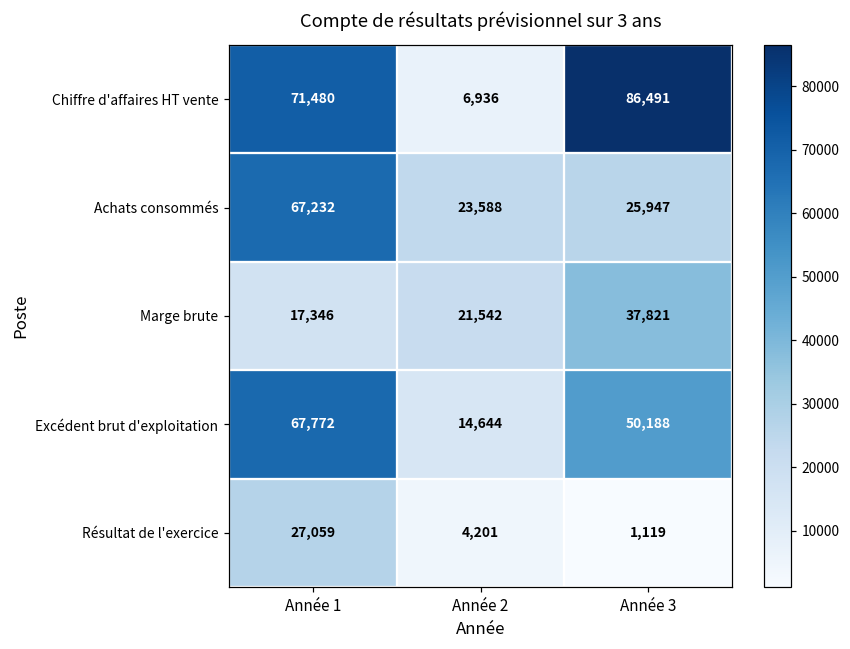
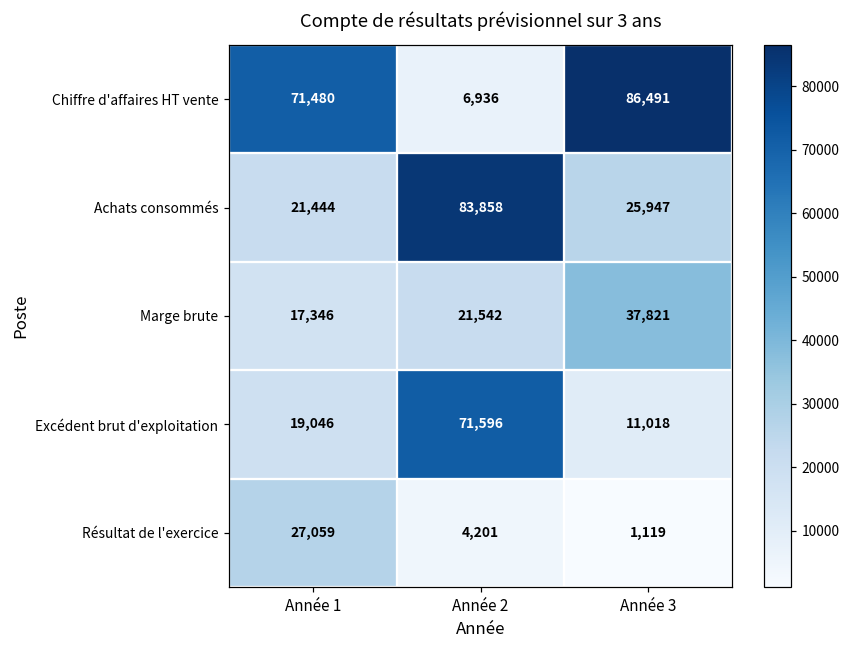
Achats consommés, Année 1: 67,232 -> 21,444
Achats consommés, Année 2: 23,588 -> 83,858
Excédent brut d'exploitation, Année 1: 67,772 -> 19,046
Excédent brut d'exploitation, Année 2: 14,644 -> 71,596
Excédent brut d'exploitation, Année 3: 50,188 -> 11,018
